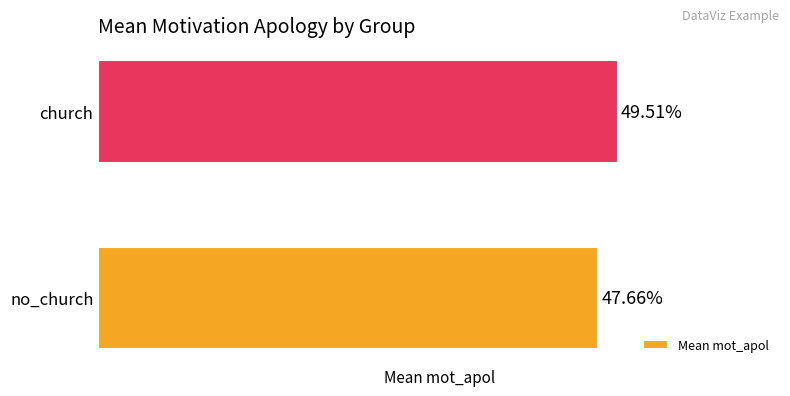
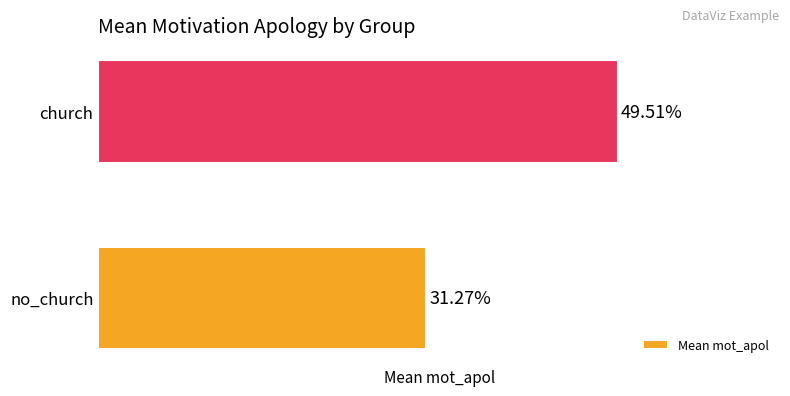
no_church: 47.66% -> 31.27%
